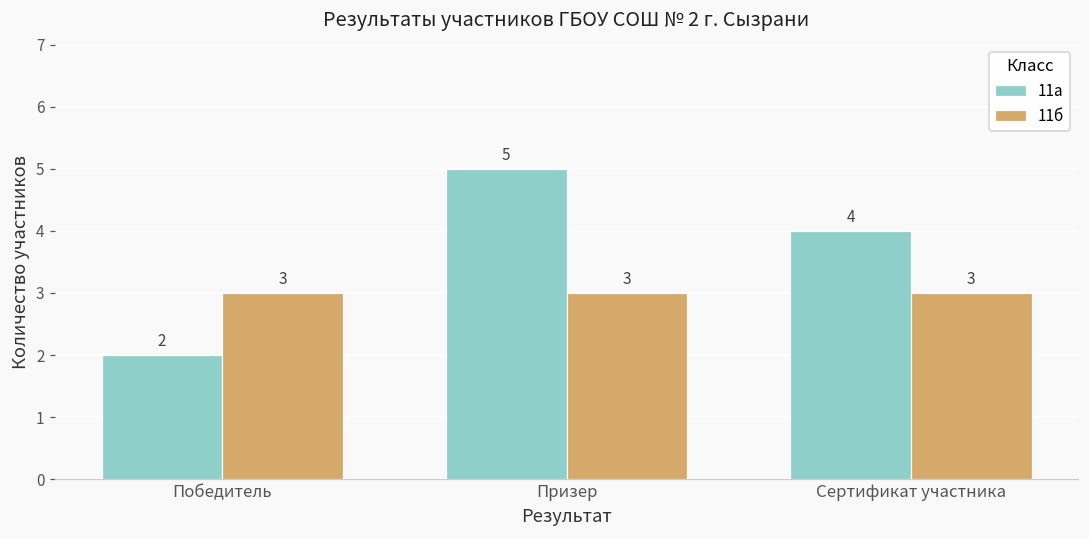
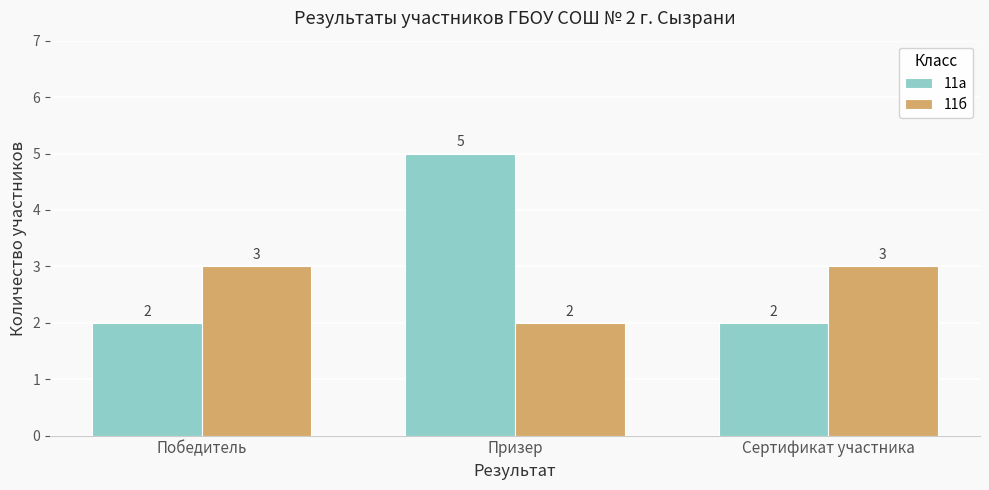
11б, Призер: 3 -> 2
11а, Сертификат участника: 4 -> 2
